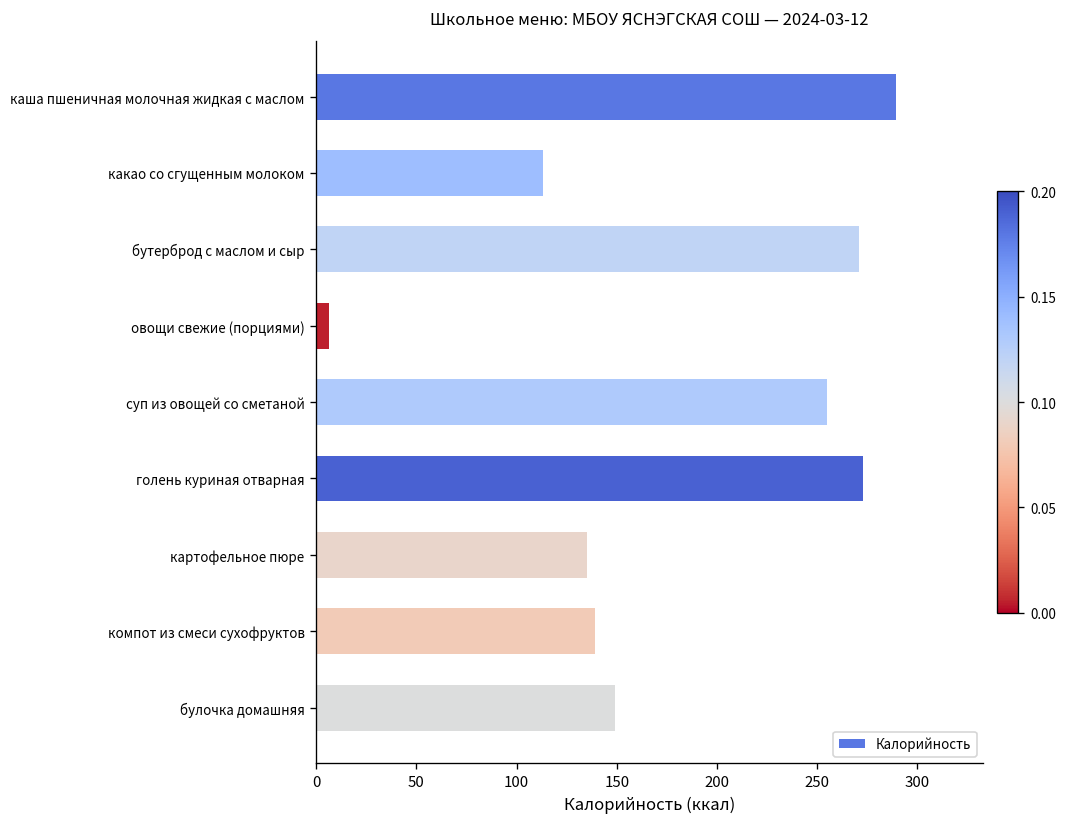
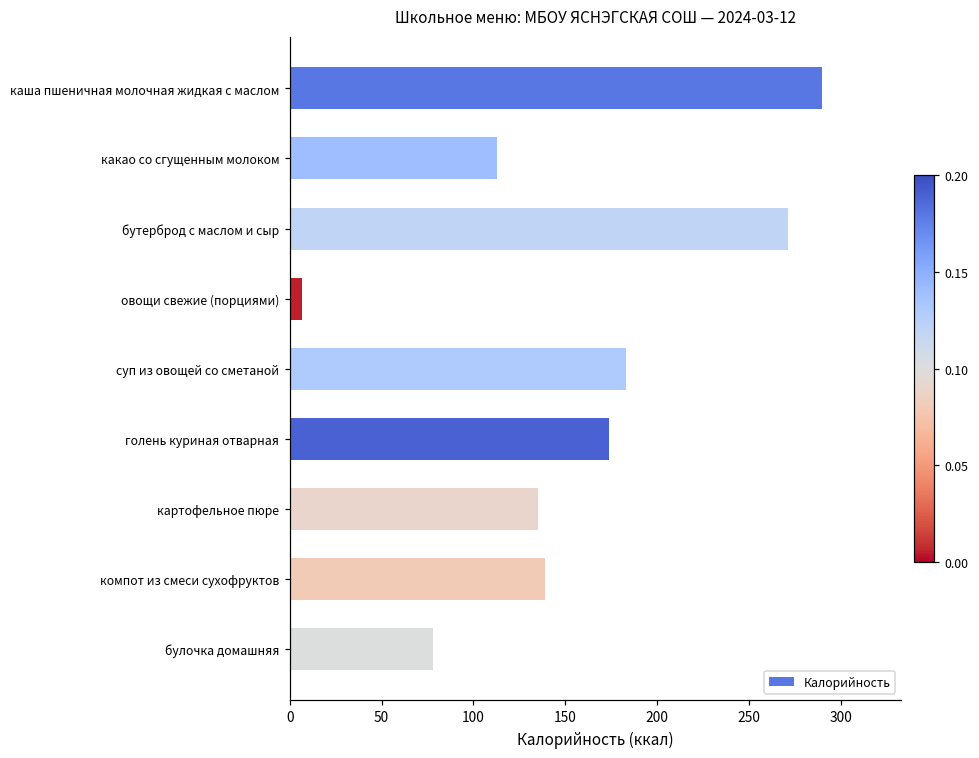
суп из овощей со сметаной: 255 -> 183
голень куриная отварная: 273 -> 174
булочка домашняя: 149 -> 78
